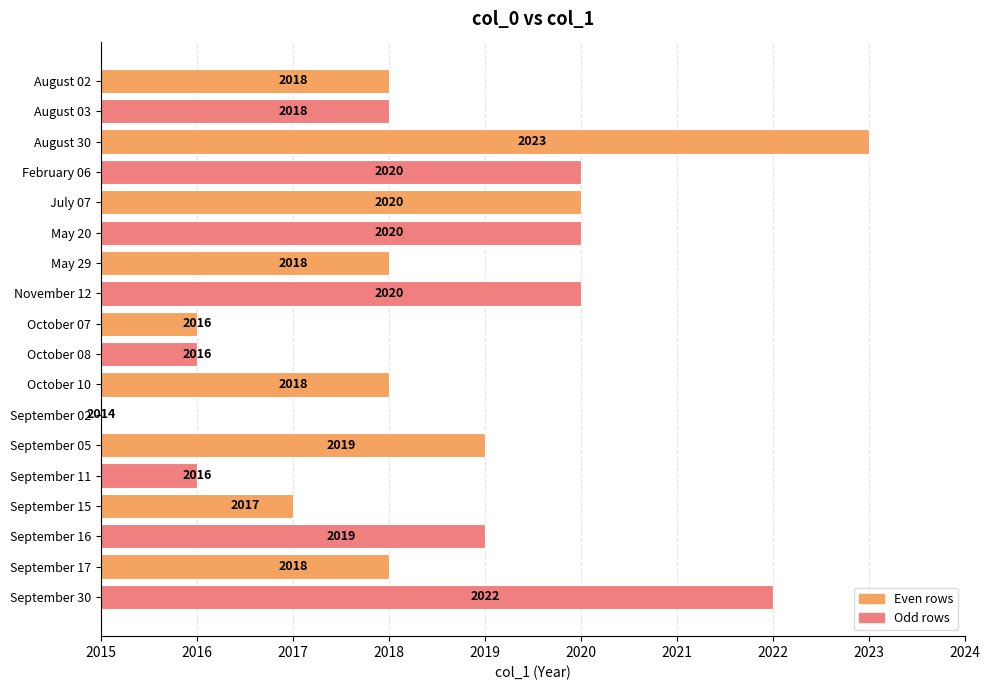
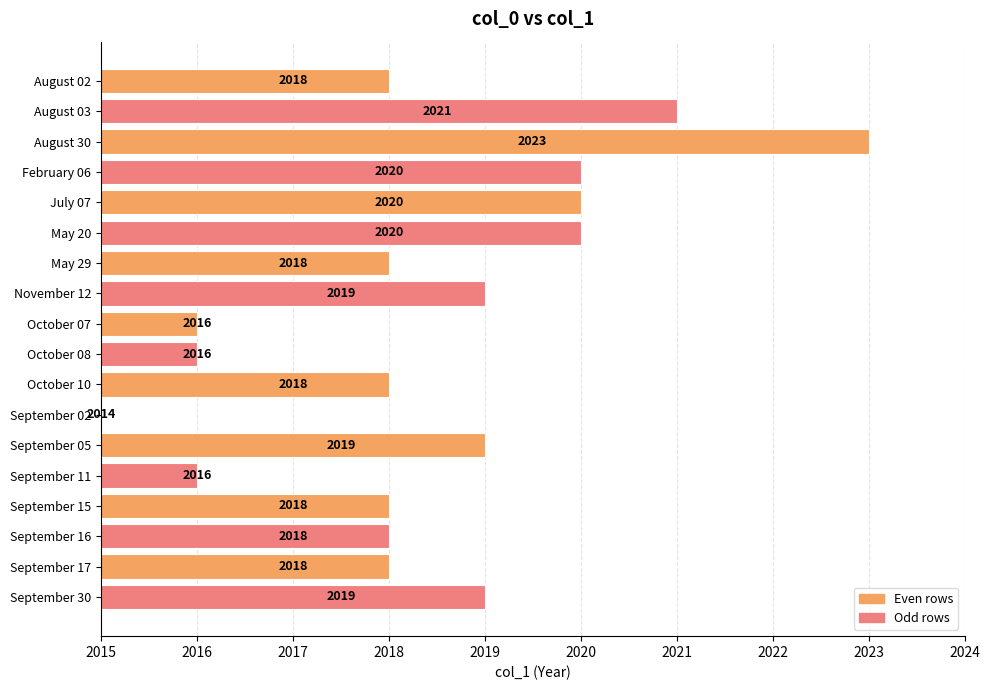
August 03: 2018 -> 2021
November 12: 2020 -> 2019
September 15: 2017 -> 2018
September 16: 2019 -> 2018
September 30: 2022 -> 2019
